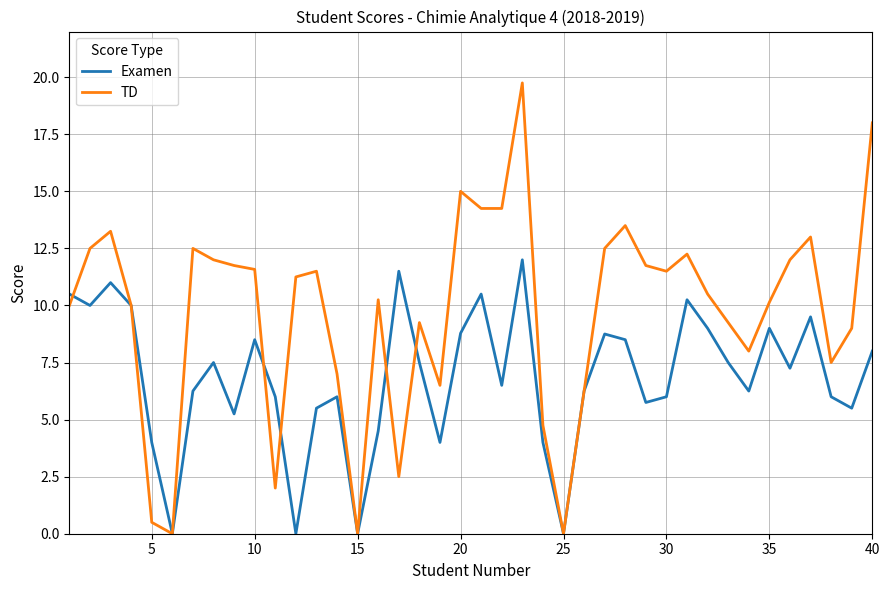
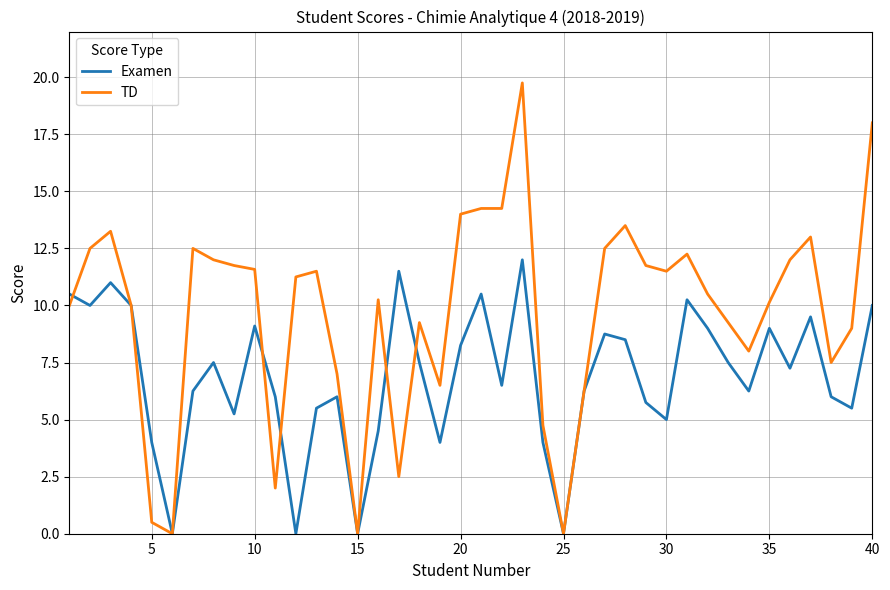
Examen, 10: 8.5 -> 9.1
Examen, 20: 8.8 -> 8.3
TD, 20: 15 -> 14
Examen, 30: 6 -> 5
Examen, 40: 8 -> 10
